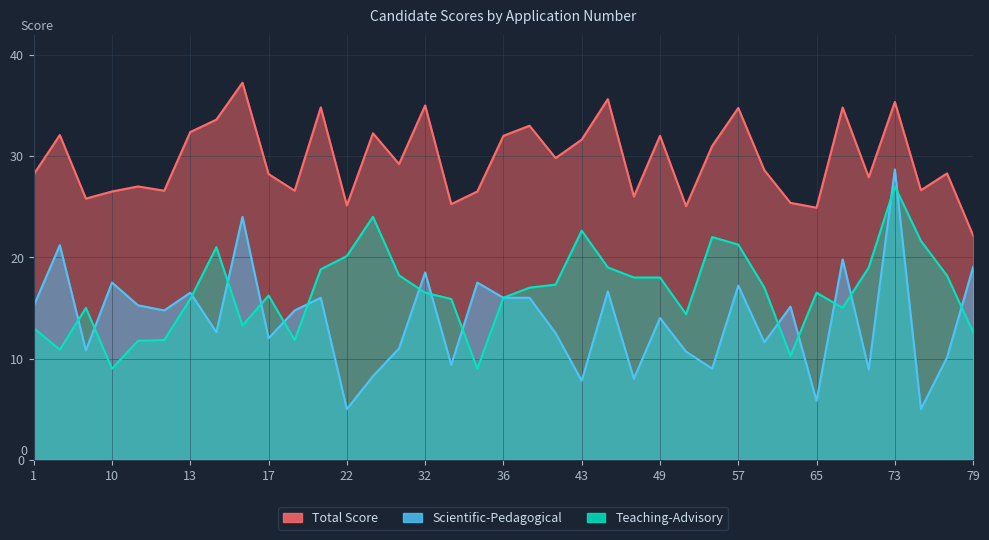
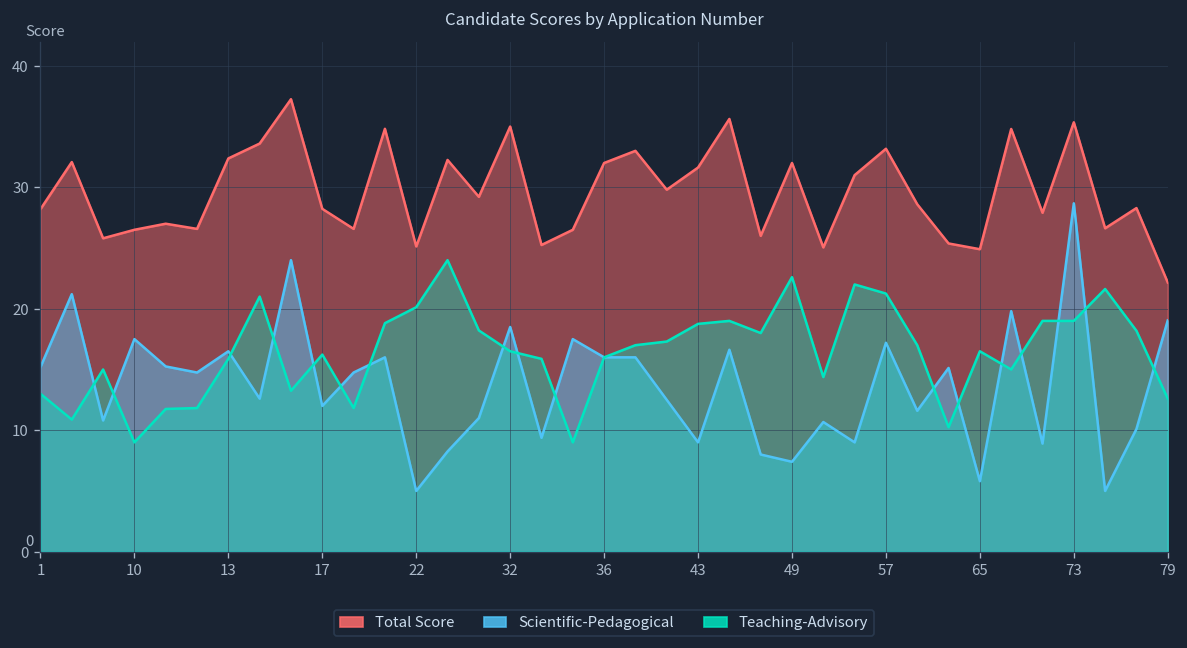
Scientific-Pedagogical, 43: 7.8 -> 9.0
Teaching-Advisory, 43: 22.6 -> 18.8
Scientific-Pedagogical, 49: 14.0 -> 7.4
Teaching-Advisory, 49: 18.0 -> 22.6
Total Score, 57: 34.8 -> 33.2
Teaching-Advisory, 73: 27 -> 19
